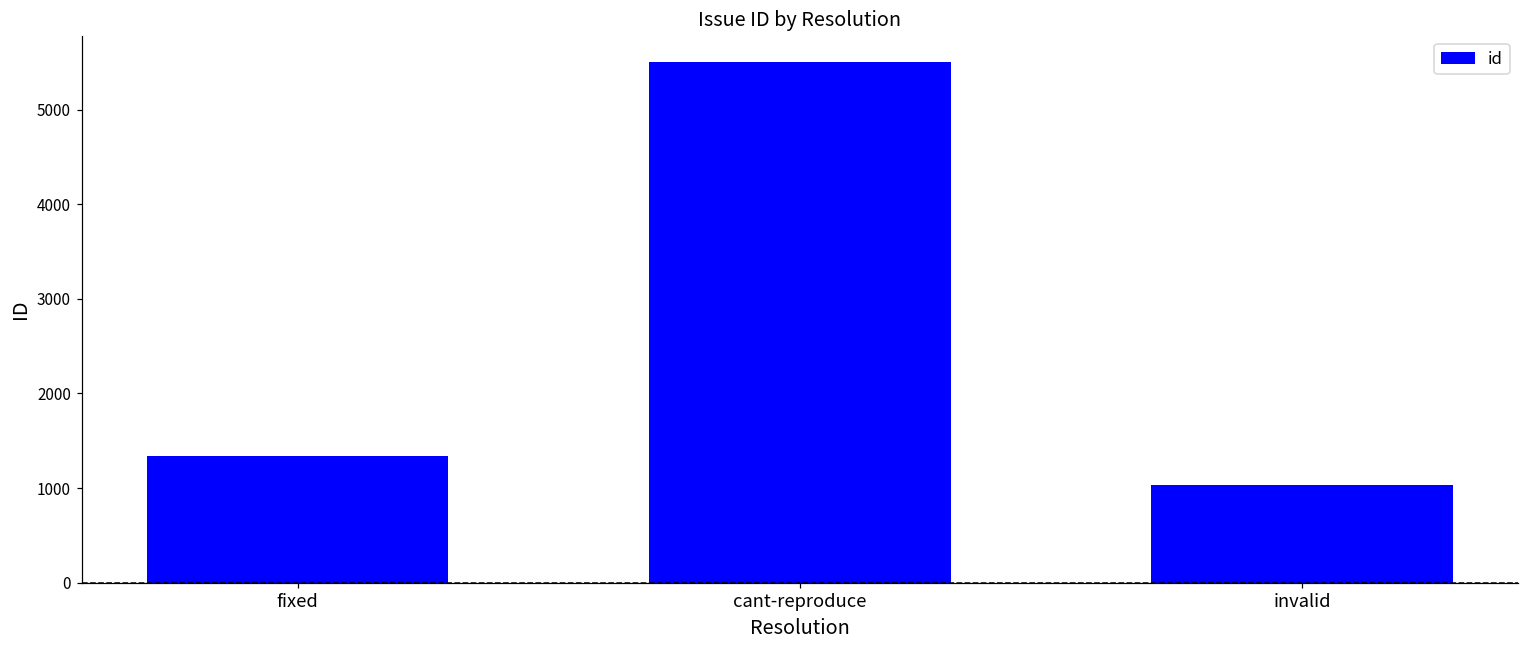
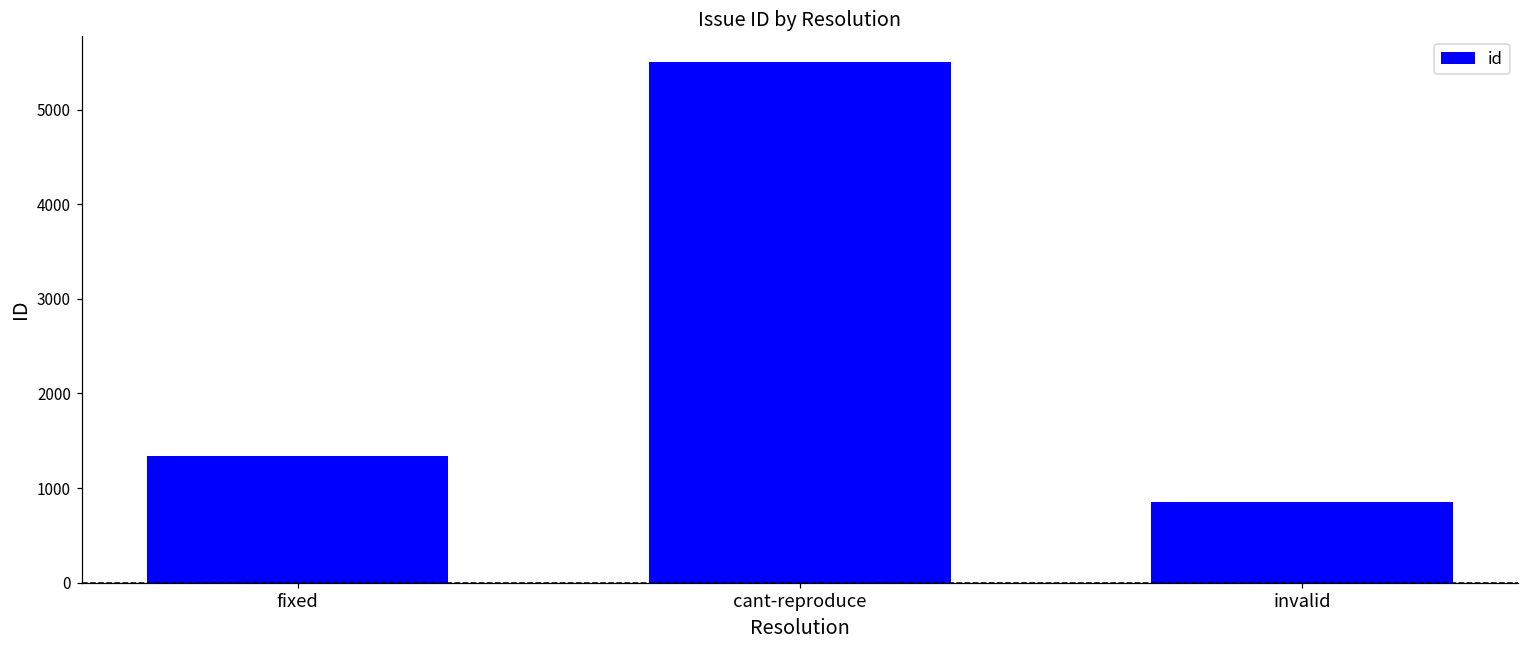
invalid: 1000 -> 900
